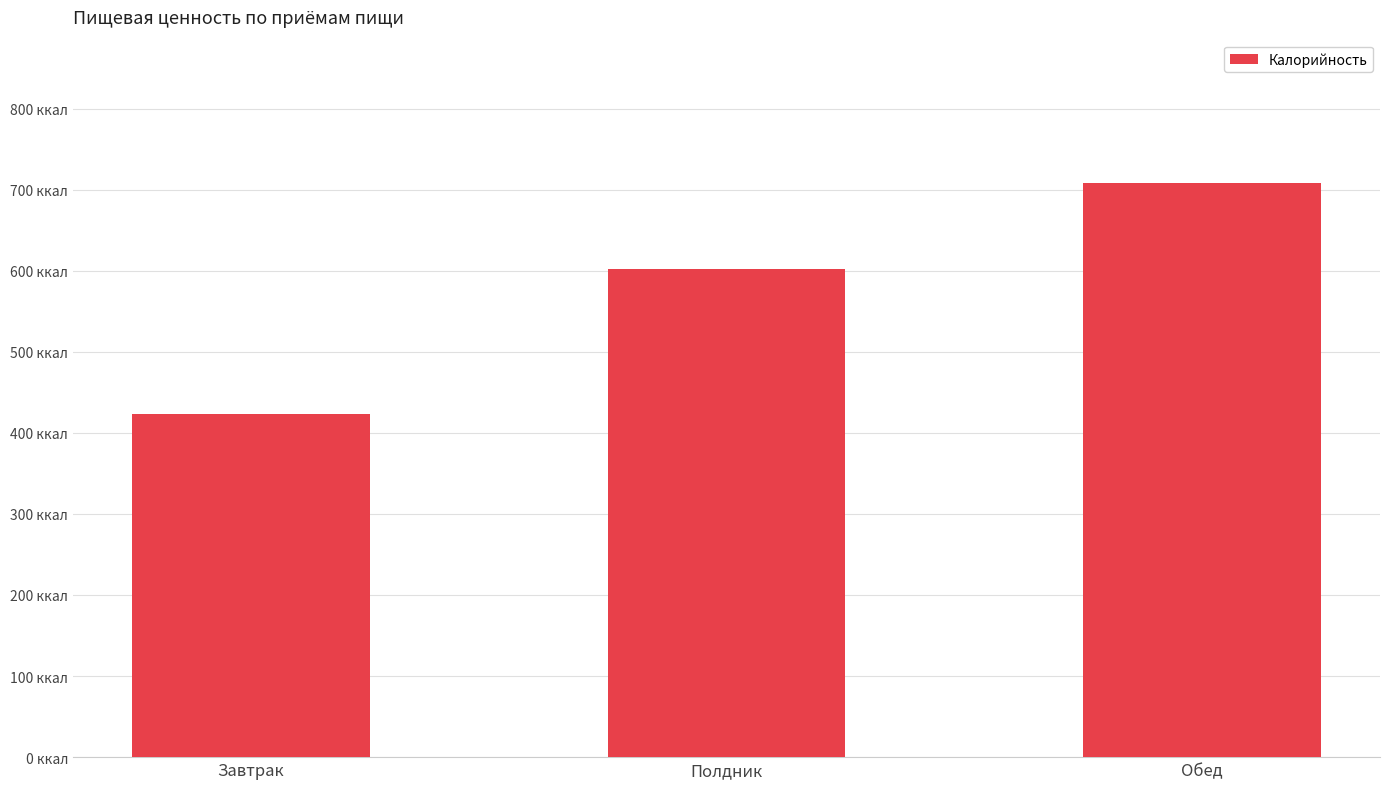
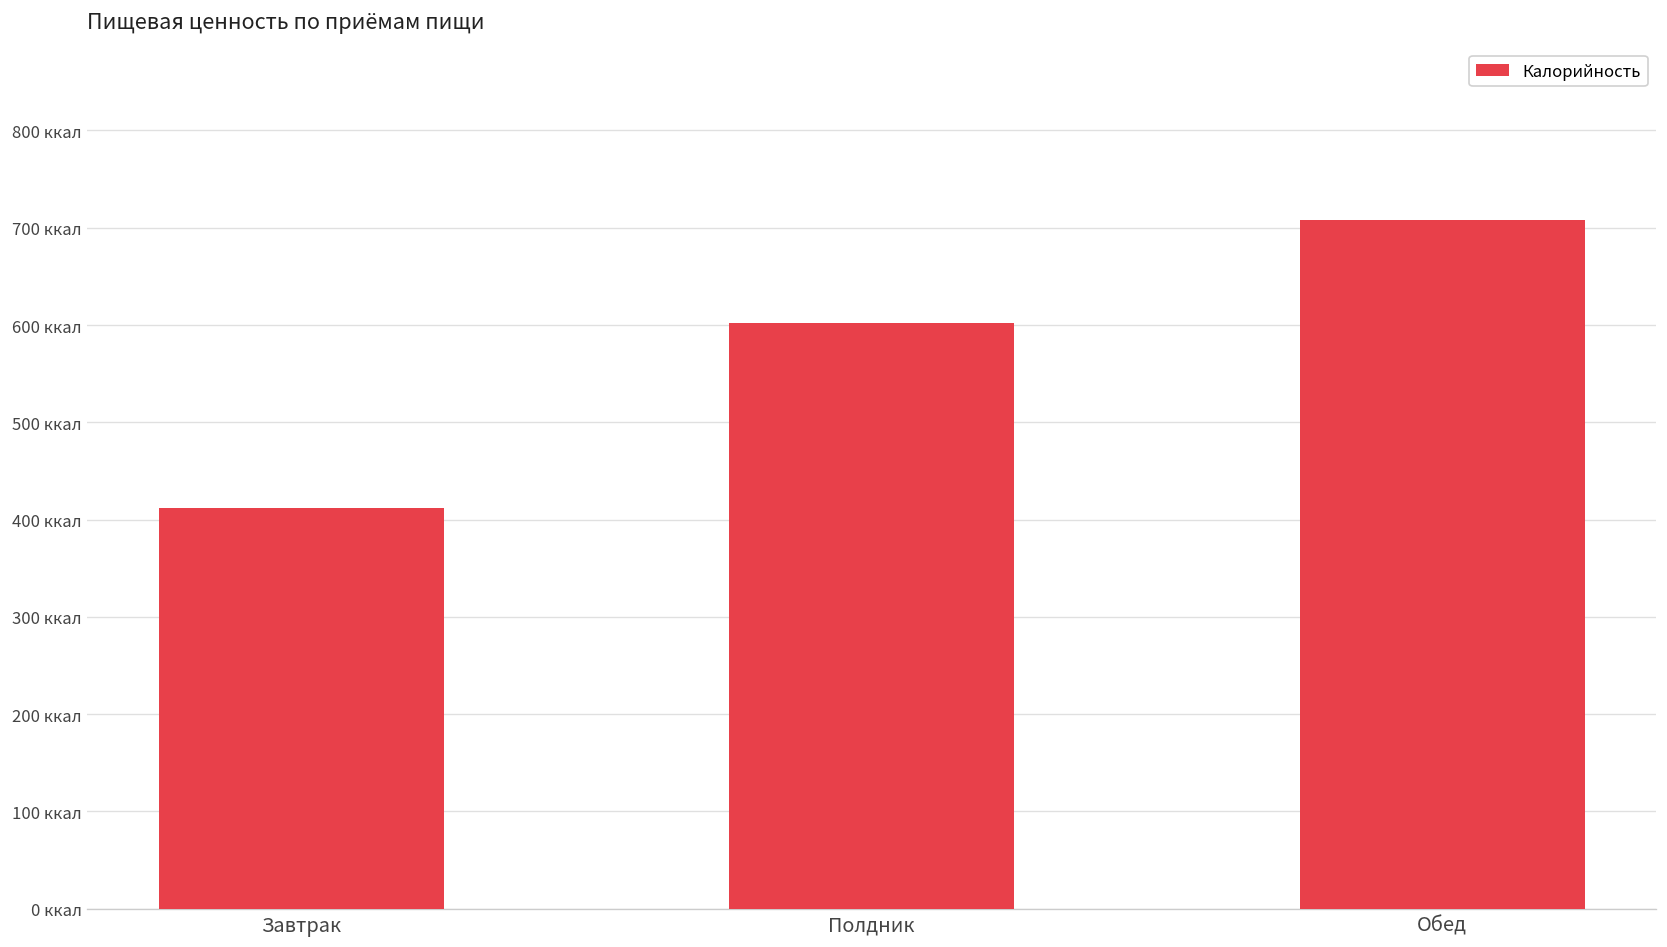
Завтрак: 420 ккал -> 410 ккал
